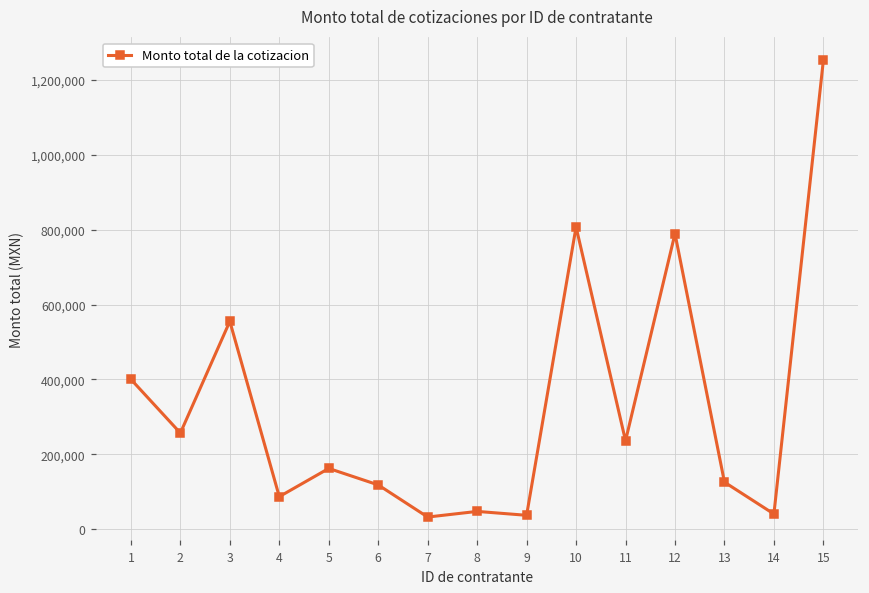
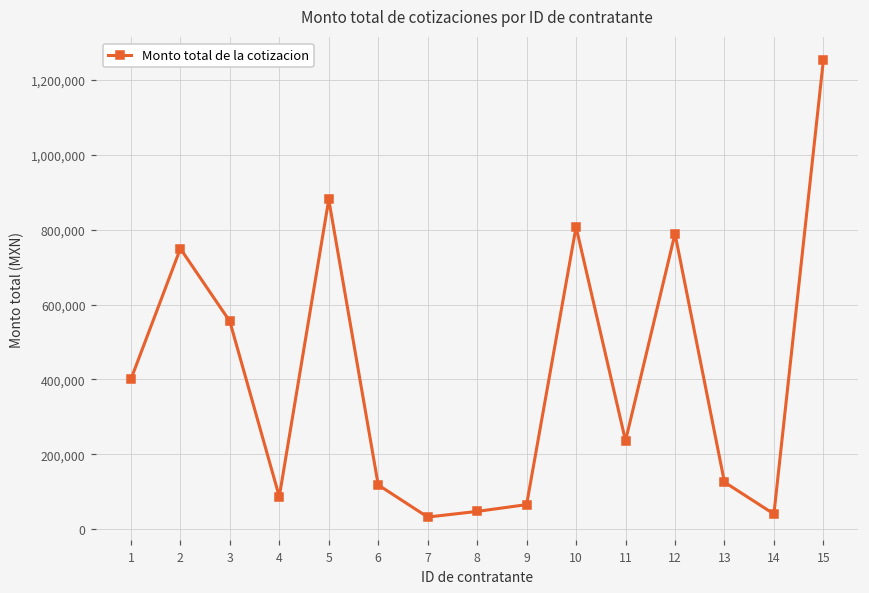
2: 260,000 -> 750,000
5: 160,000 -> 880,000
9: 40,000 -> 70,000
